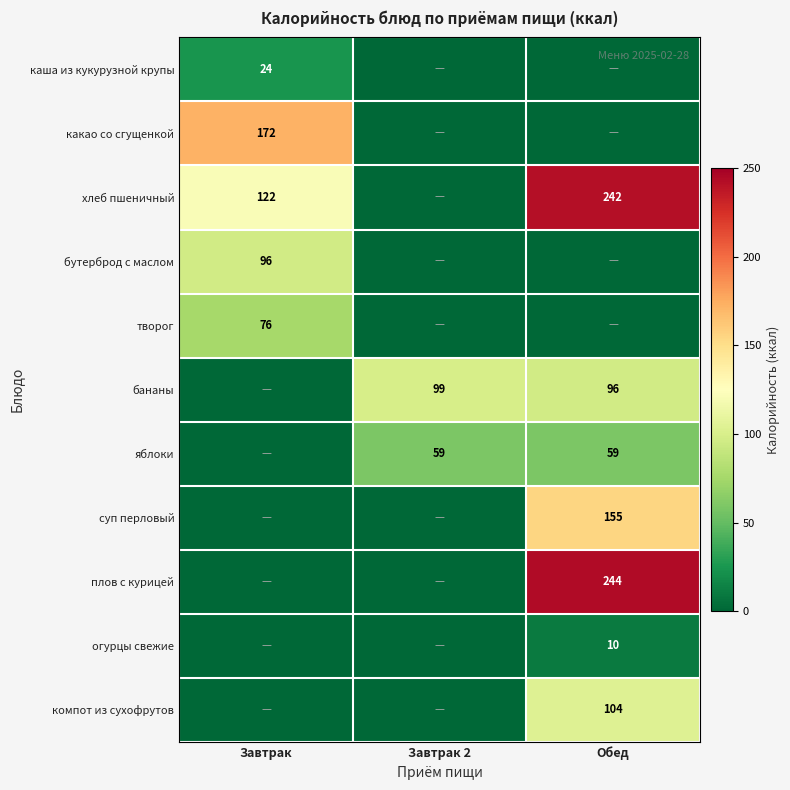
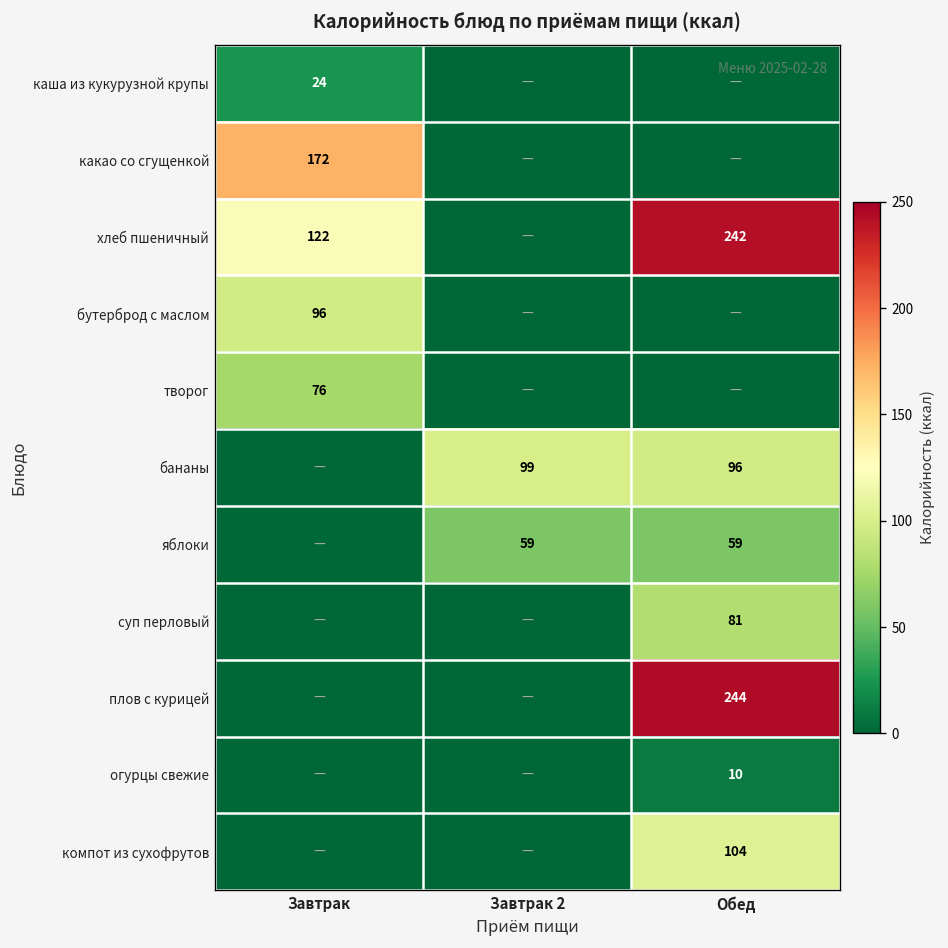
суп перловый, Обед: 155 -> 81
